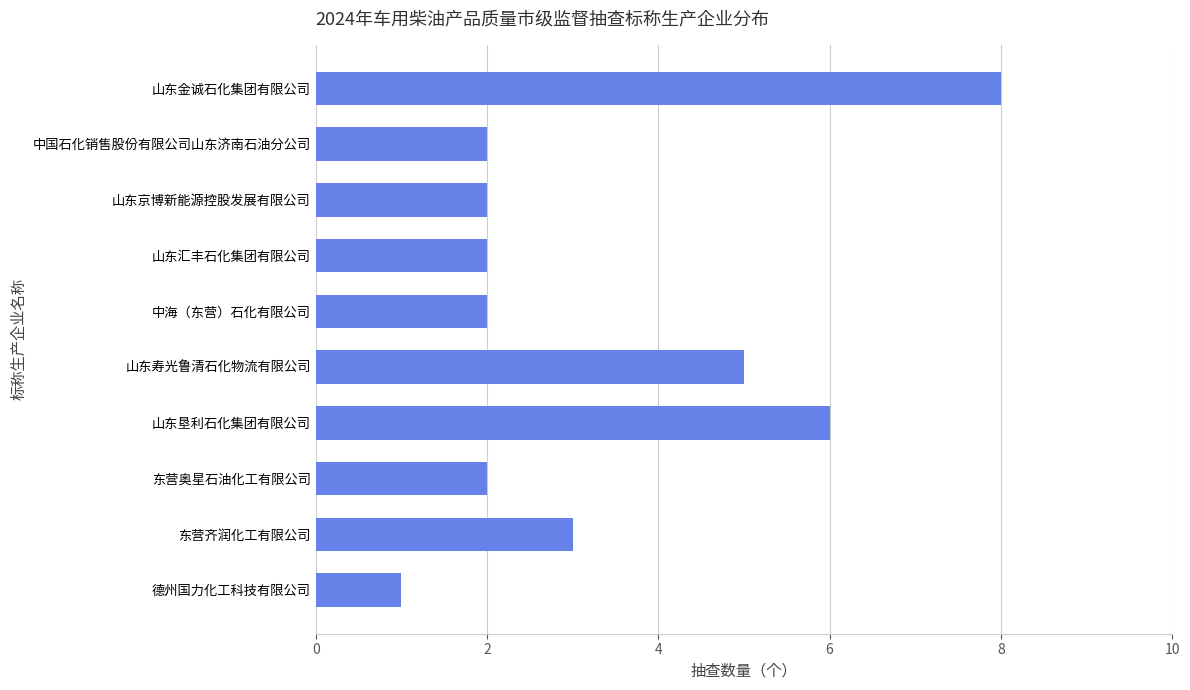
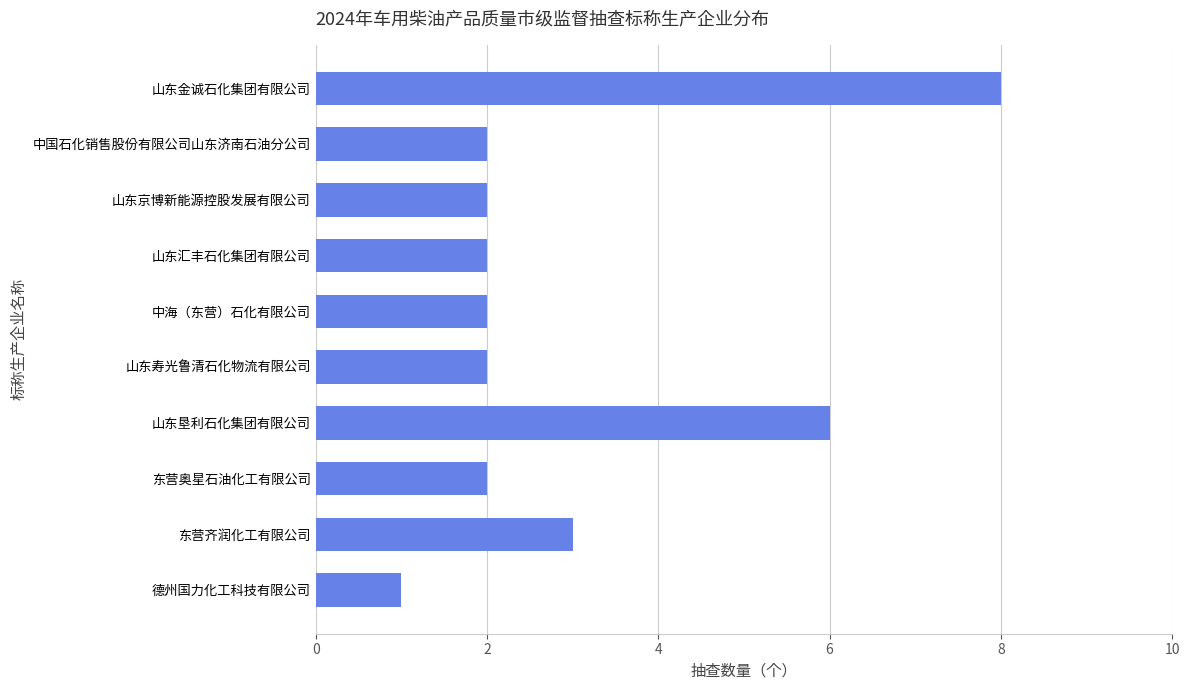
山东寿光鲁清石化物流有限公司: 5 -> 2
